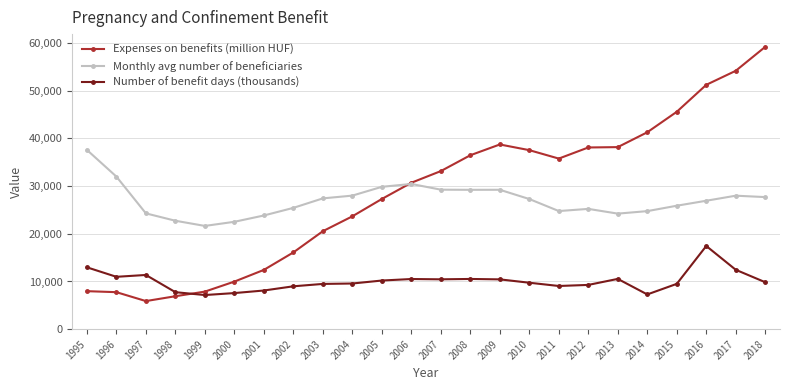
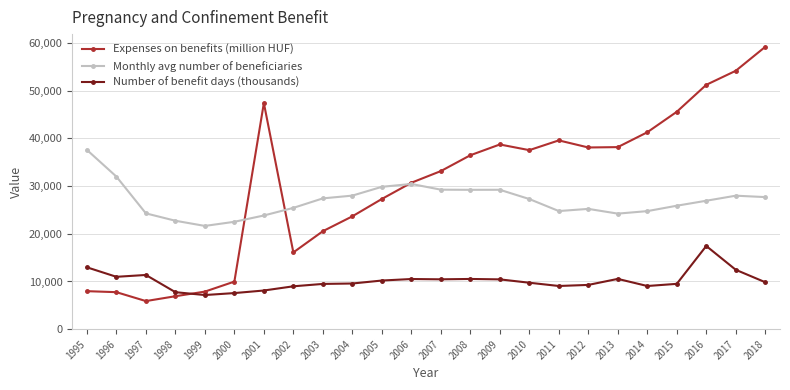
Expenses on benefits (million HUF), 2001: 12,000 -> 47,000
Expenses on benefits (million HUF), 2011: 36,000 -> 40,000
Number of benefit days (thousands), 2014: 7,000 -> 9,000
